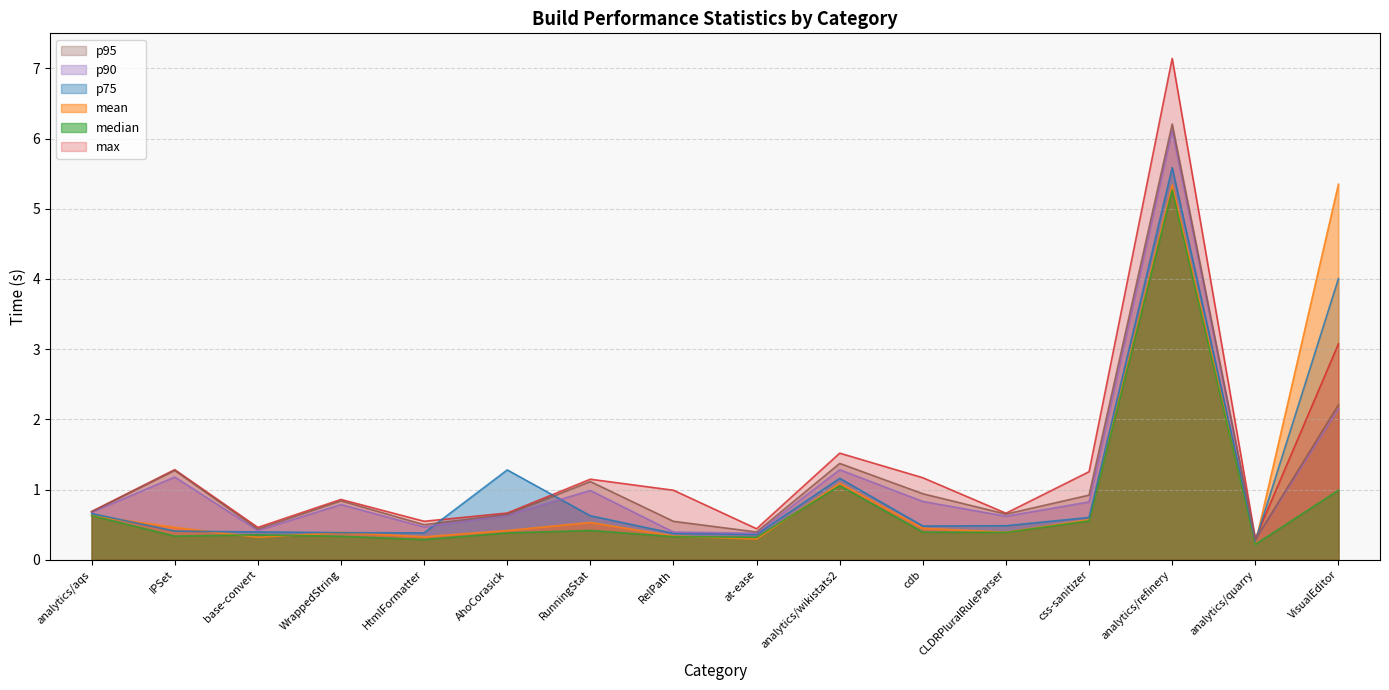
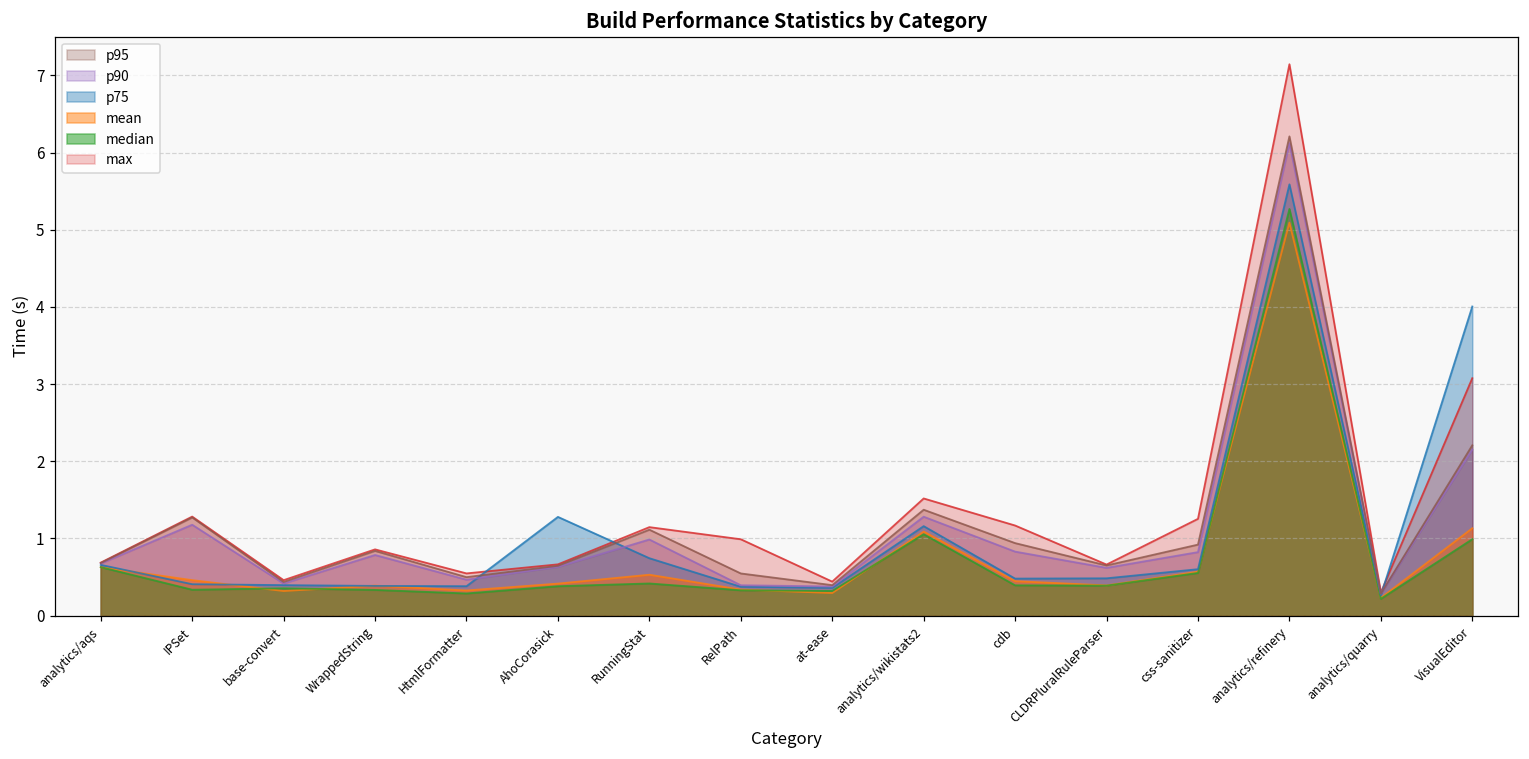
p75, RunningStat: 0.6 -> 0.7
mean, analytics/refinery: 5.3 -> 5.1
mean, VisualEditor: 5.4 -> 1.1
